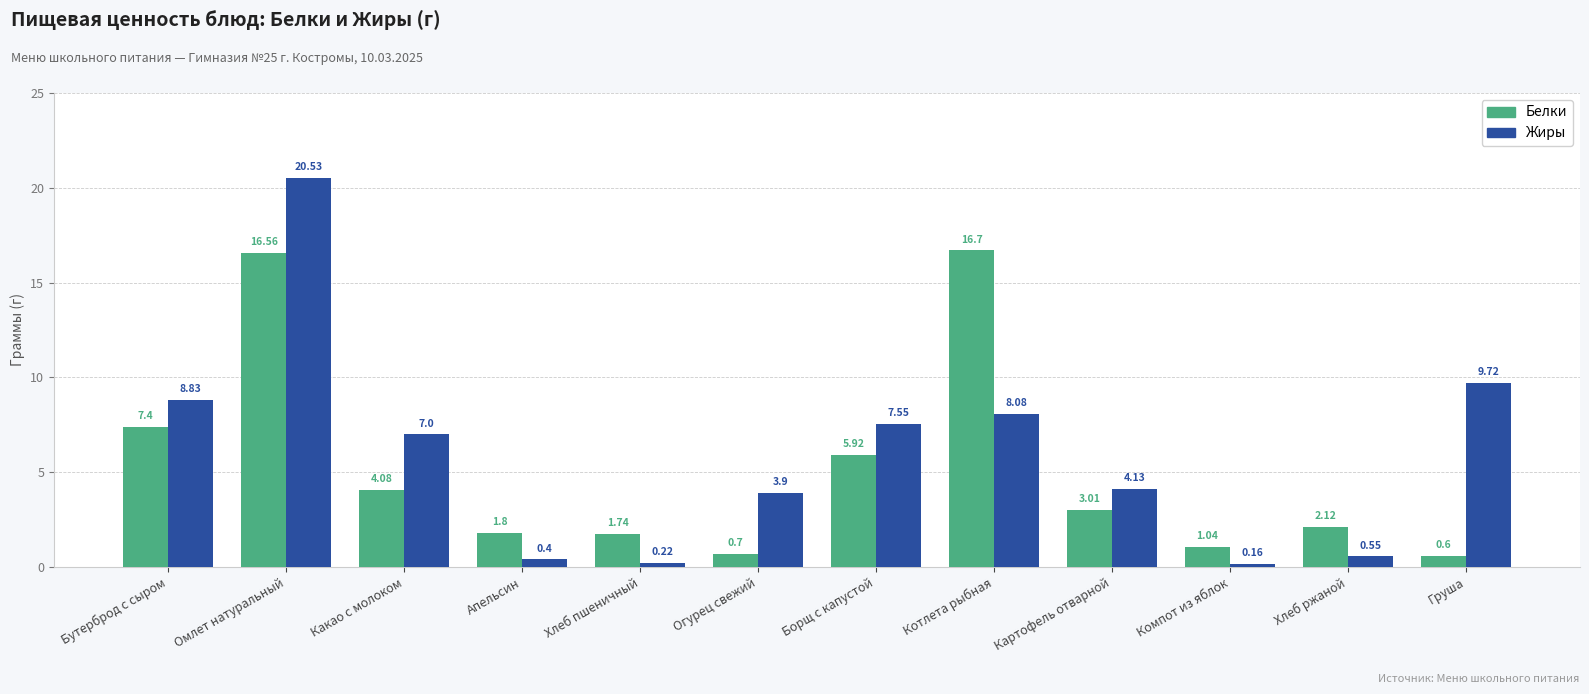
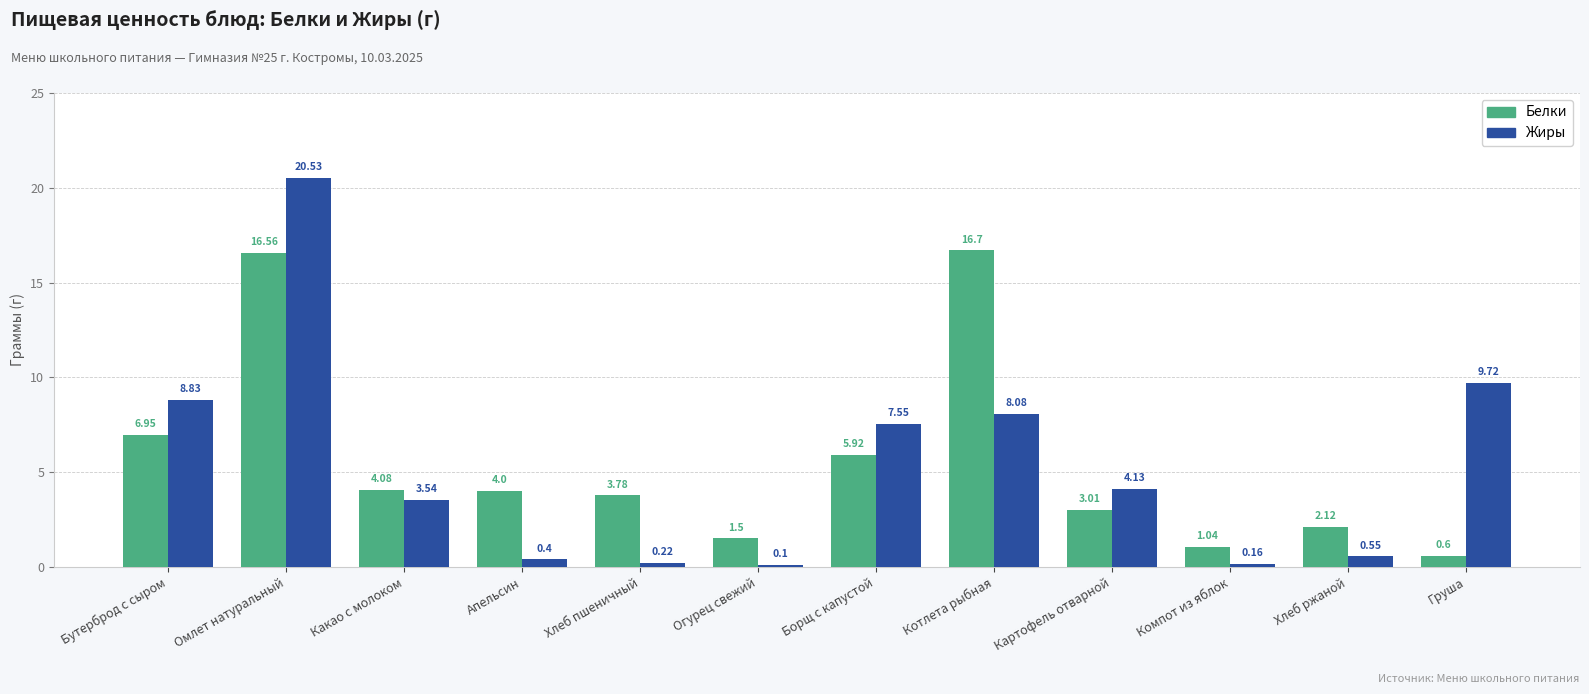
Белки, Бутерброд с сыром: 7.4 -> 6.95
Жиры, Какао с молоком: 7.0 -> 3.54
Белки, Апельсин: 1.8 -> 4.0
Белки, Хлеб пшеничный: 1.74 -> 3.78
Белки, Огурец свежий: 0.7 -> 1.5
Жиры, Огурец свежий: 3.9 -> 0.1
